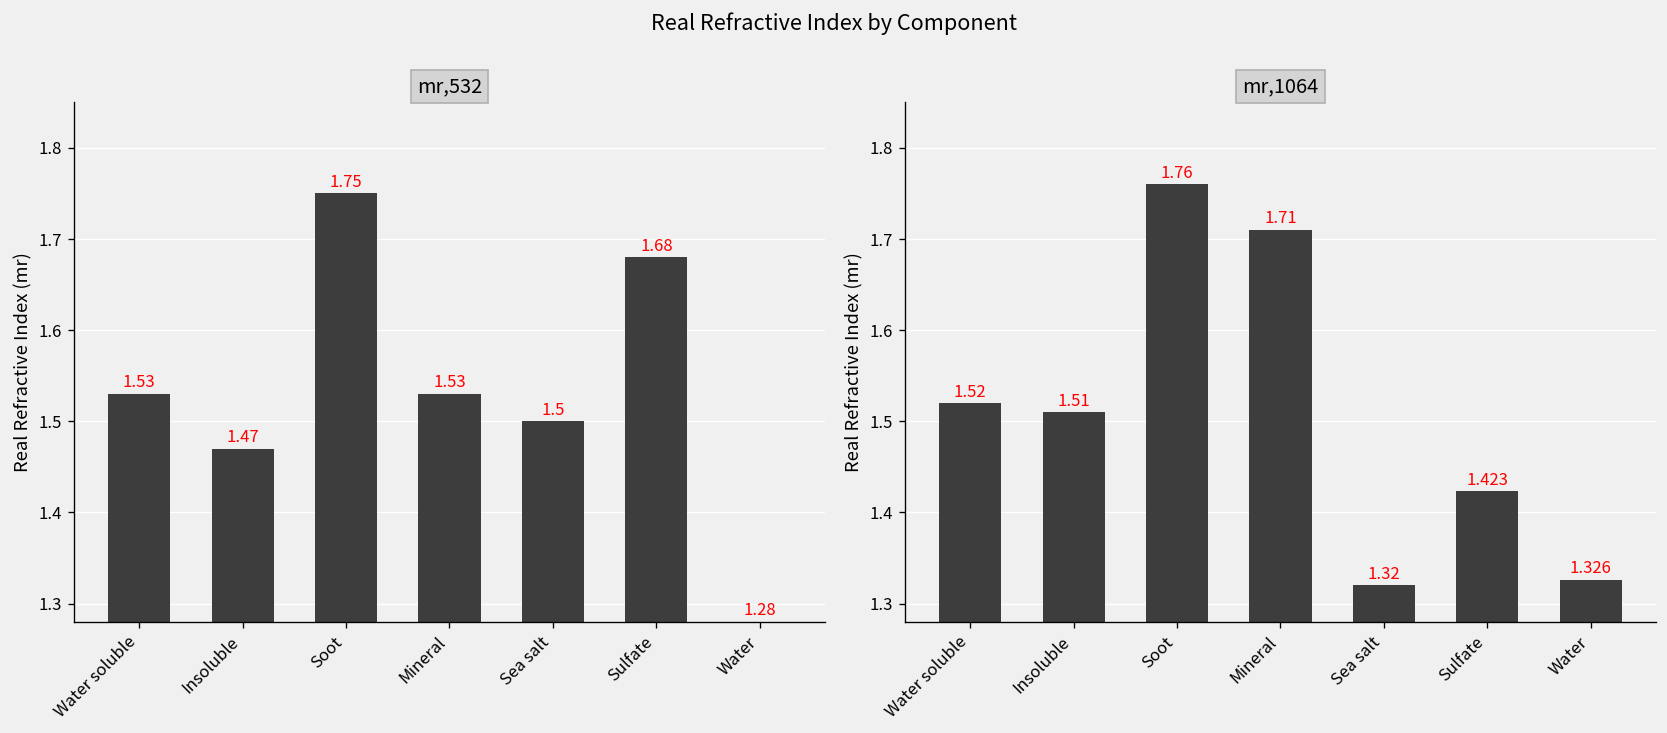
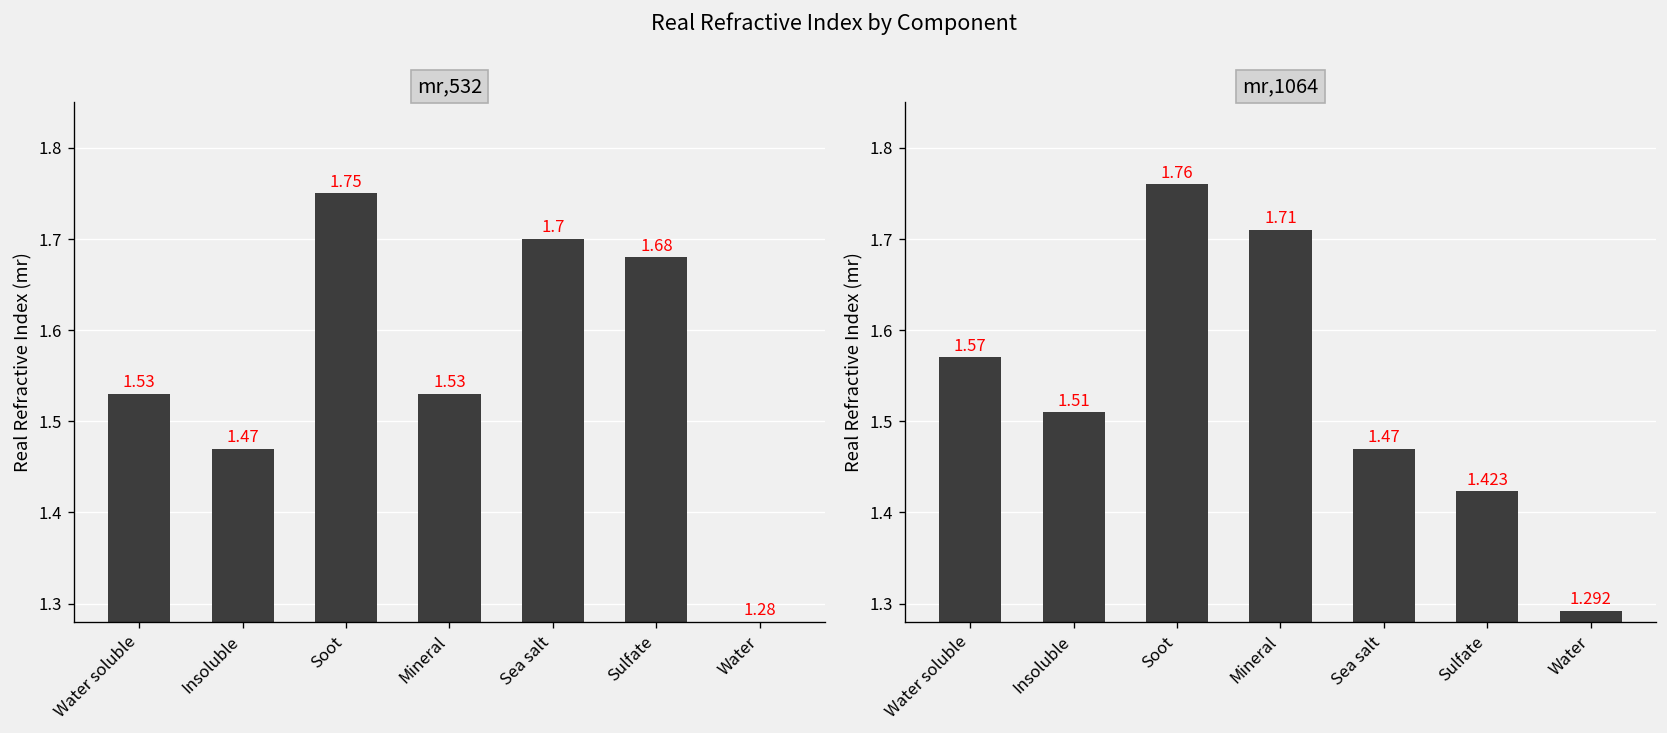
mr,532, Sea salt: 1.5 -> 1.7
mr,1064, Water soluble: 1.52 -> 1.57
mr,1064, Sea salt: 1.32 -> 1.47
mr,1064, Water: 1.326 -> 1.292
